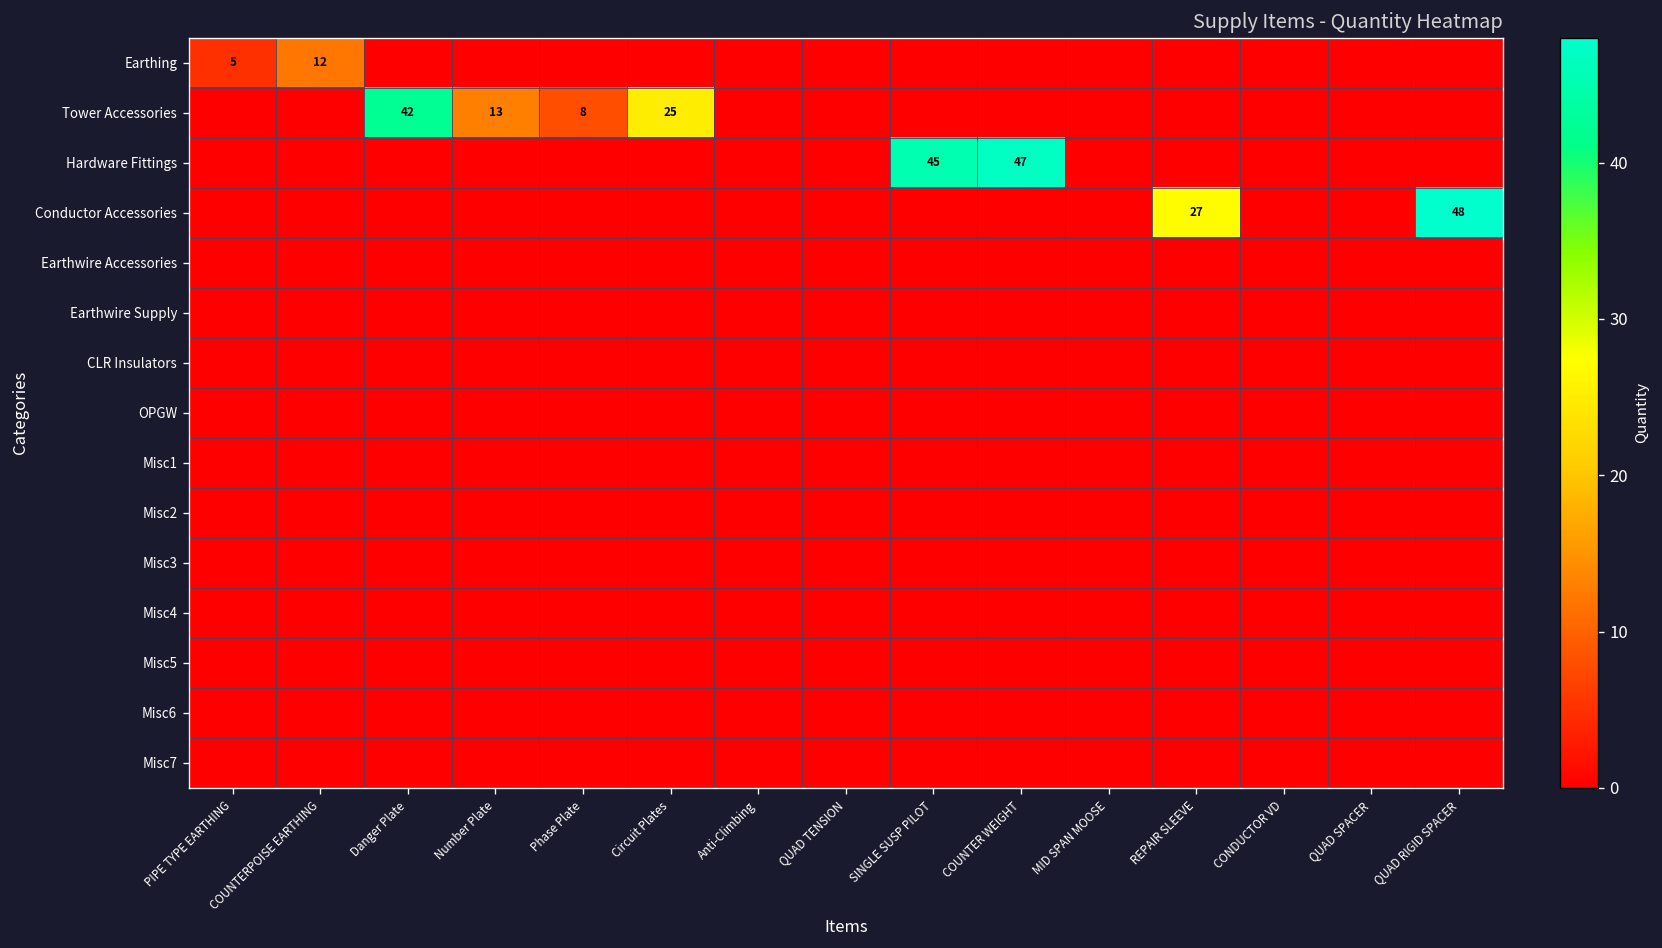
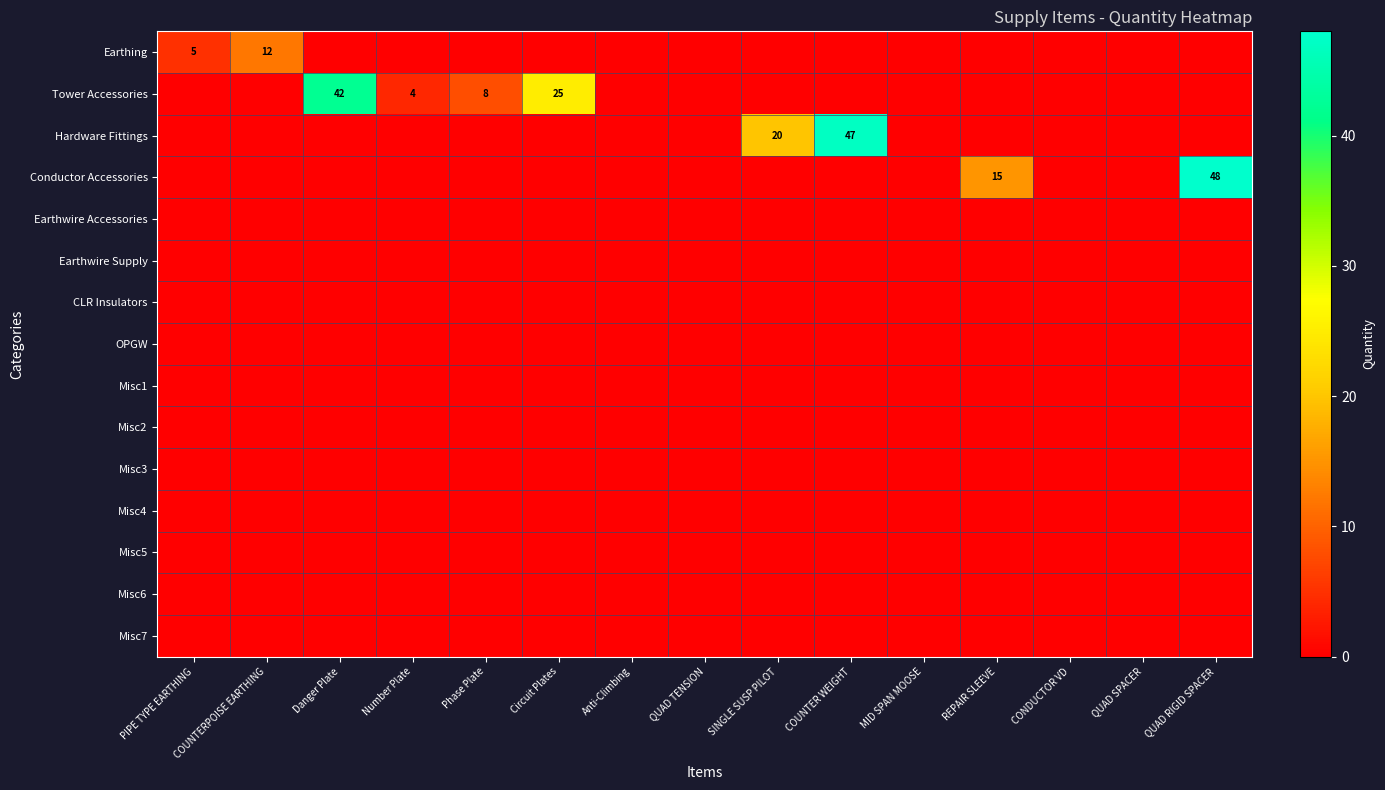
Tower Accessories, Number Plate: 13 -> 4
Hardware Fittings, SINGLE SUSP PILOT: 45 -> 20
Conductor Accessories, REPAIR SLEEVE: 27 -> 15
